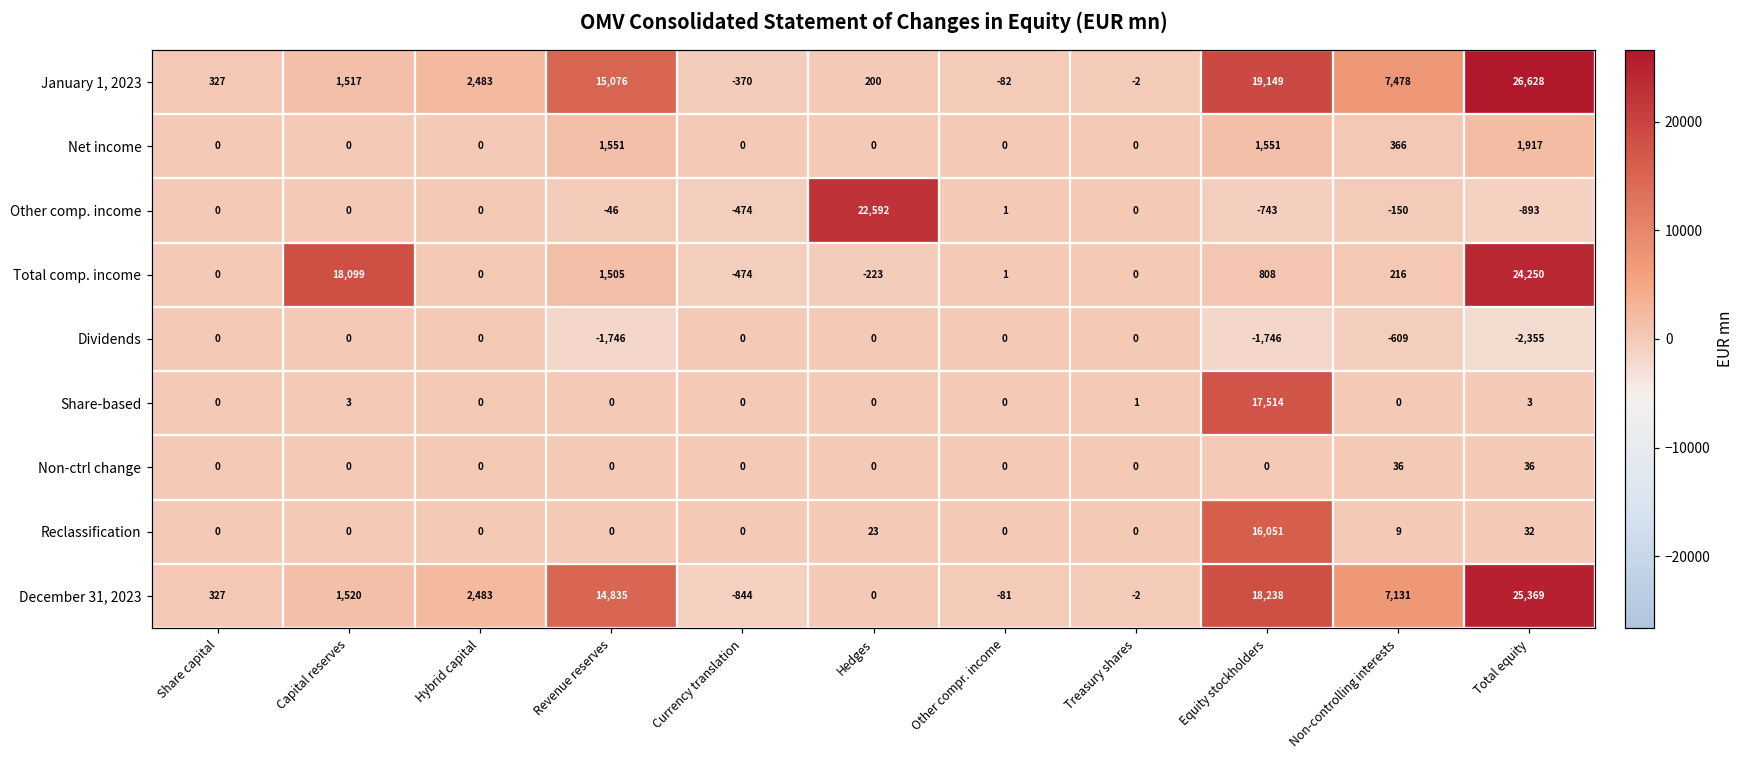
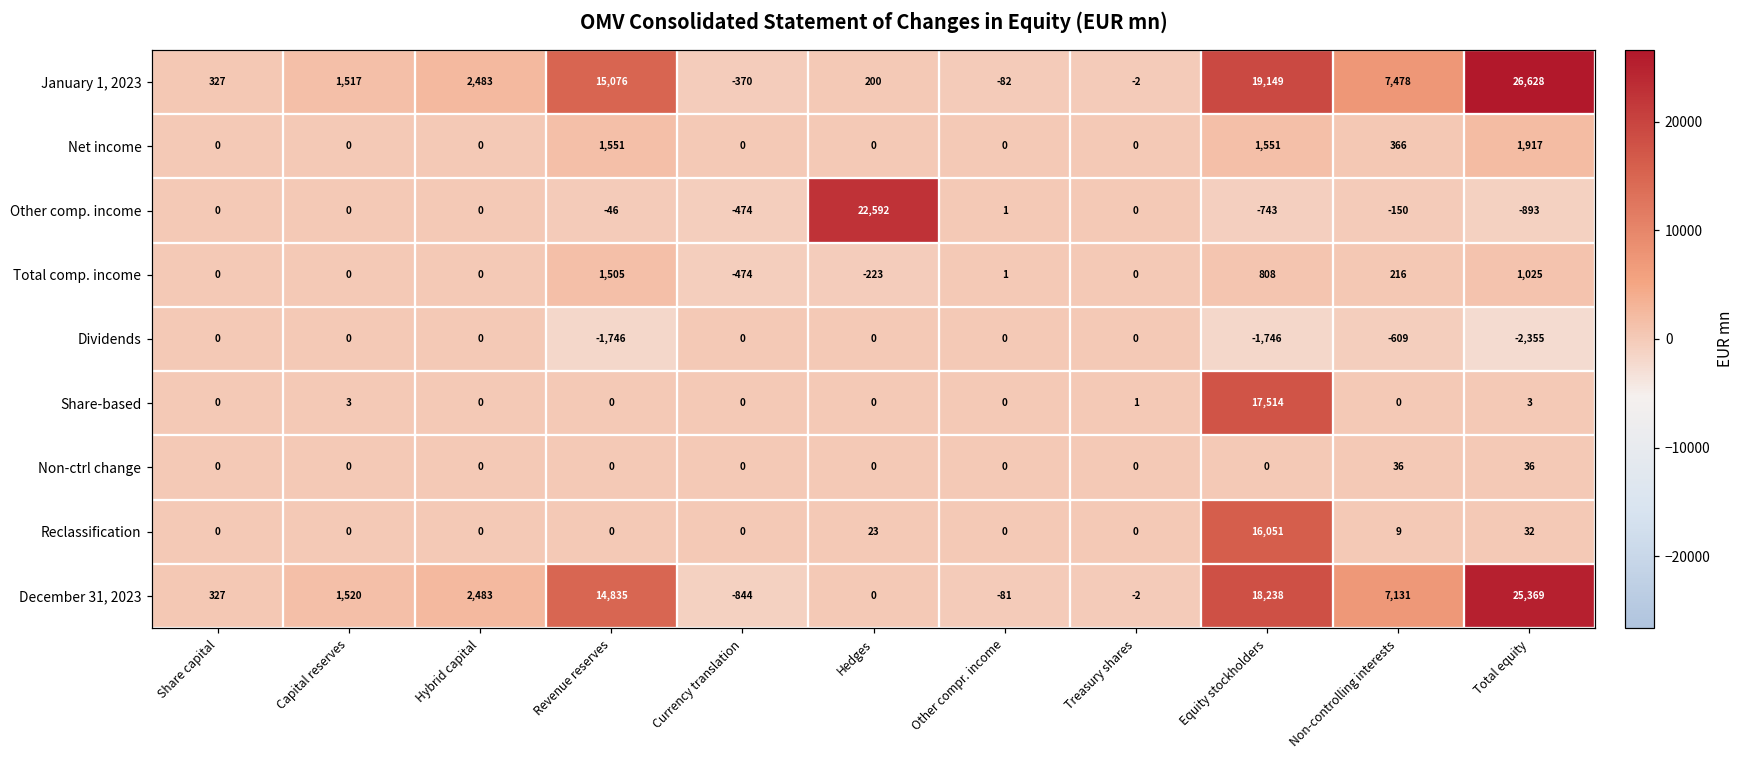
Total comp. income, Capital reserves: 18,099 -> 0
Total comp. income, Total equity: 24,250 -> 1,025
